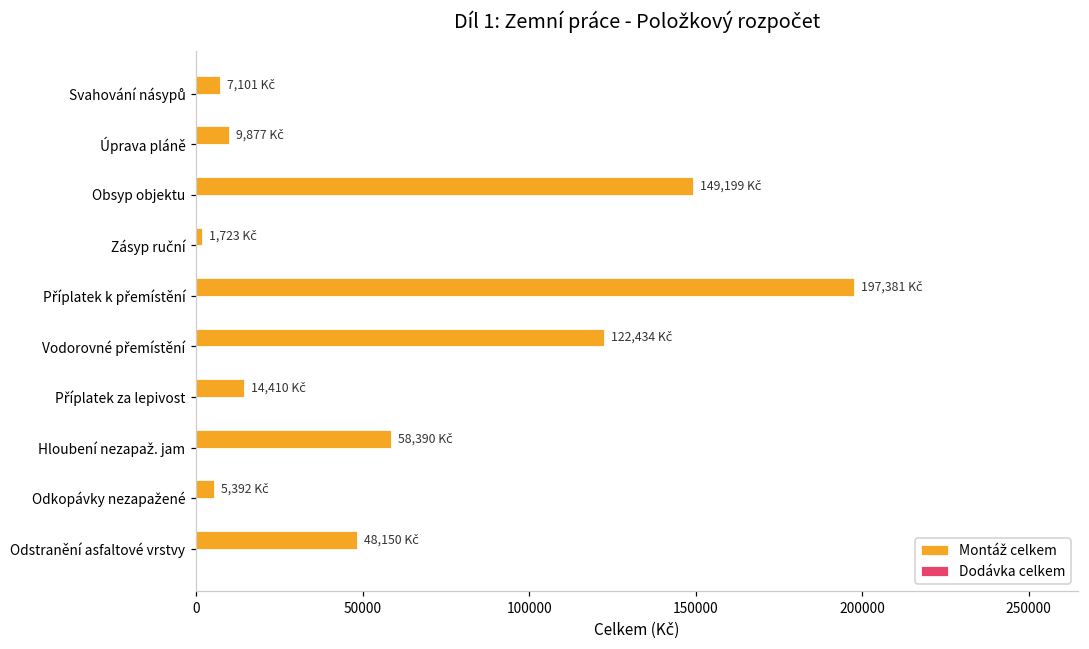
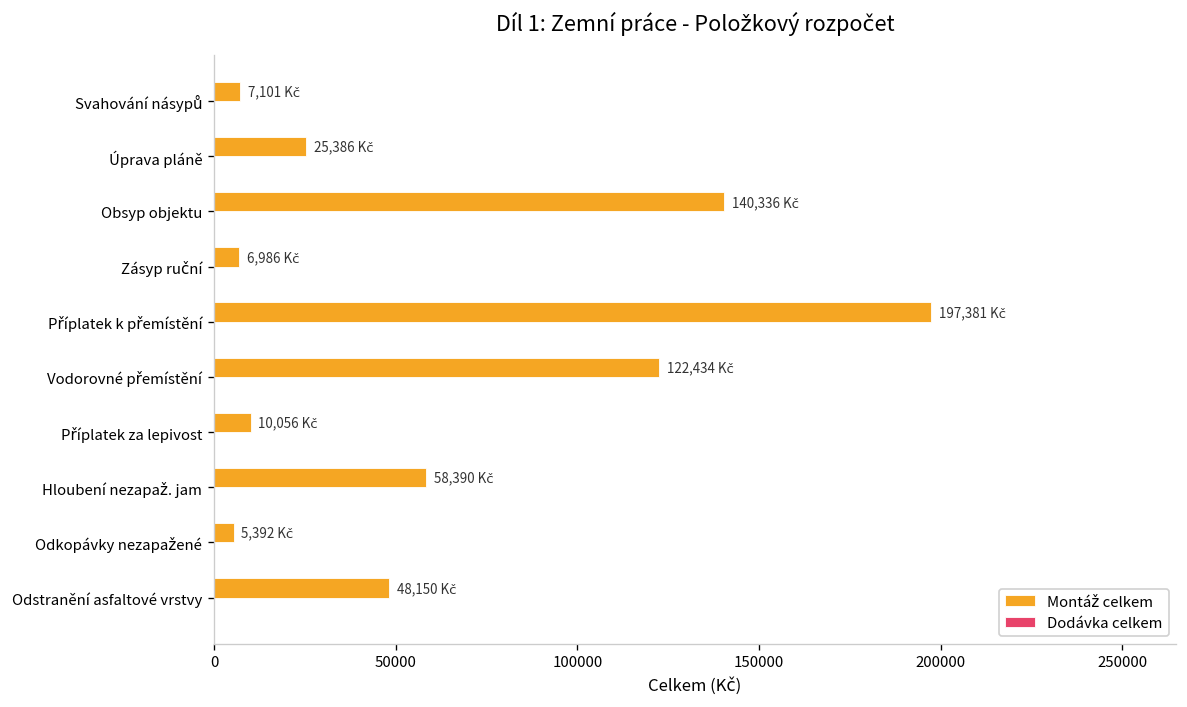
Montáž celkem, Úprava pláně: 9,877 -> 25,386
Montáž celkem, Obsyp objektu: 149,199 -> 140,336
Montáž celkem, Zásyp ruční: 1,723 -> 6,986
Montáž celkem, Příplatek za lepivost: 14,410 -> 10,056
